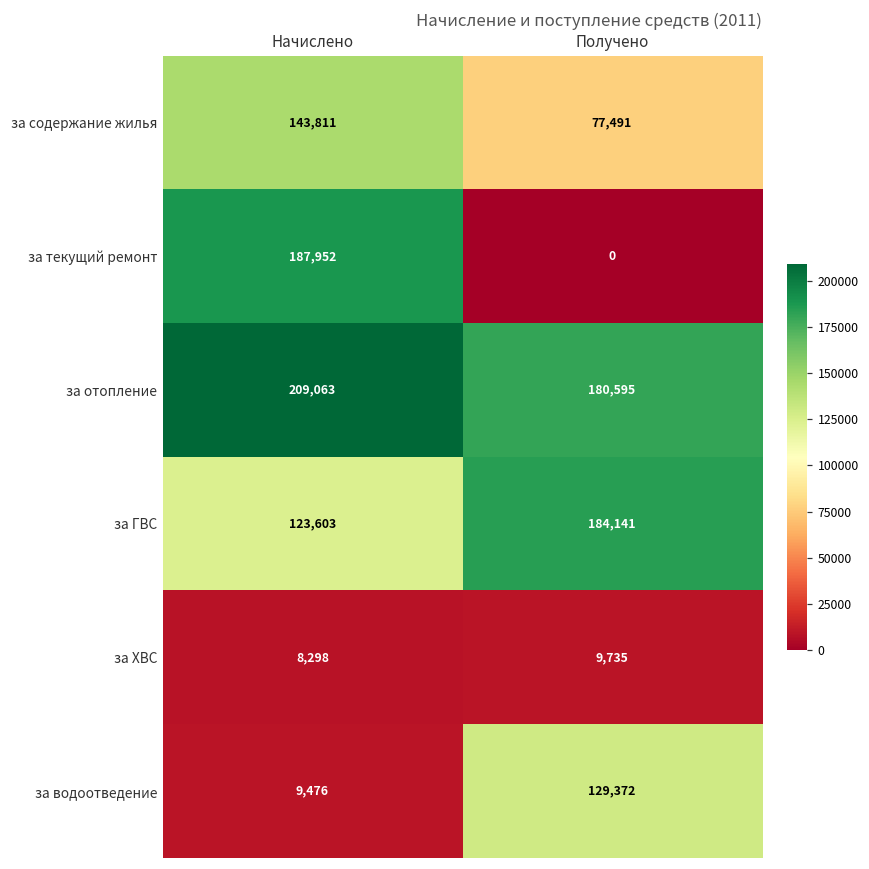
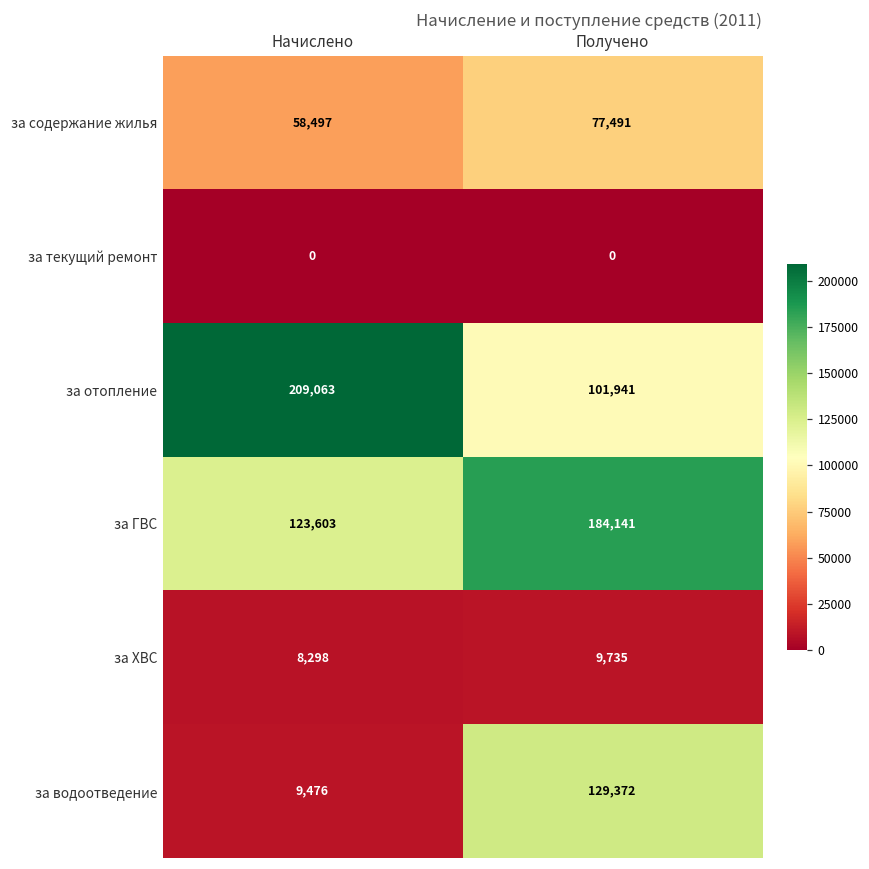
за содержание жилья, Начислено: 143,811 -> 58,497
за текущий ремонт, Начислено: 187,952 -> 0
за отопление, Получено: 180,595 -> 101,941
